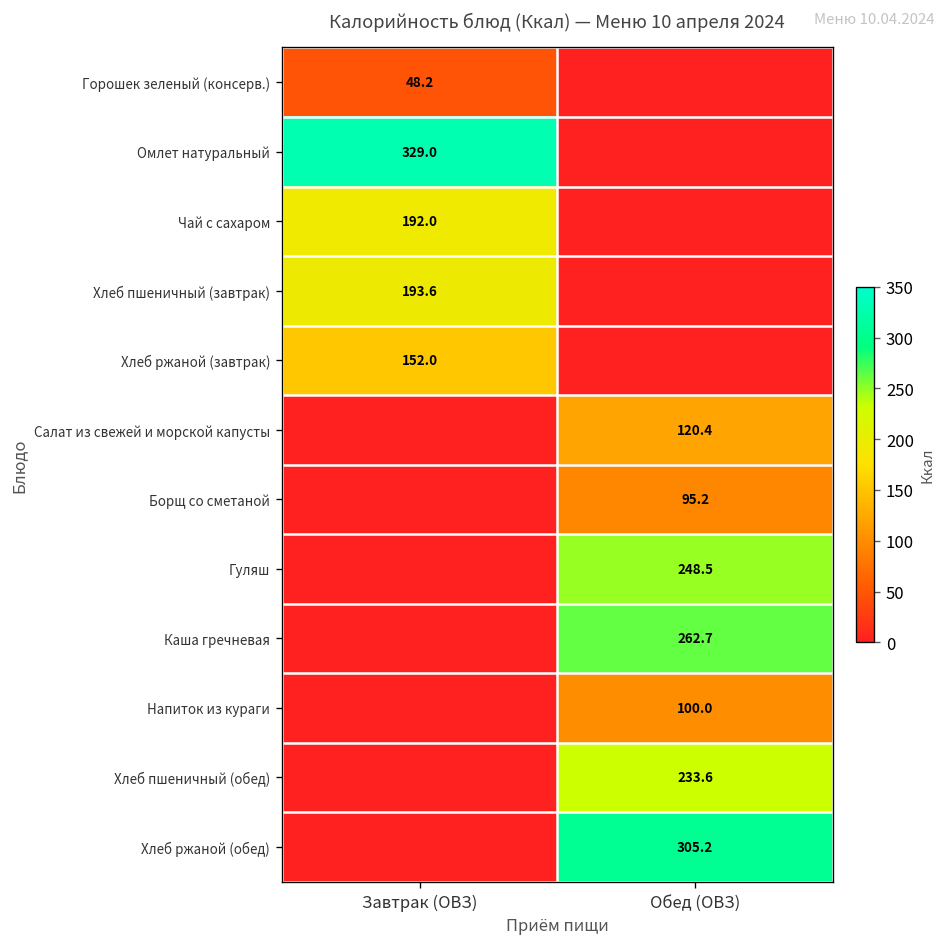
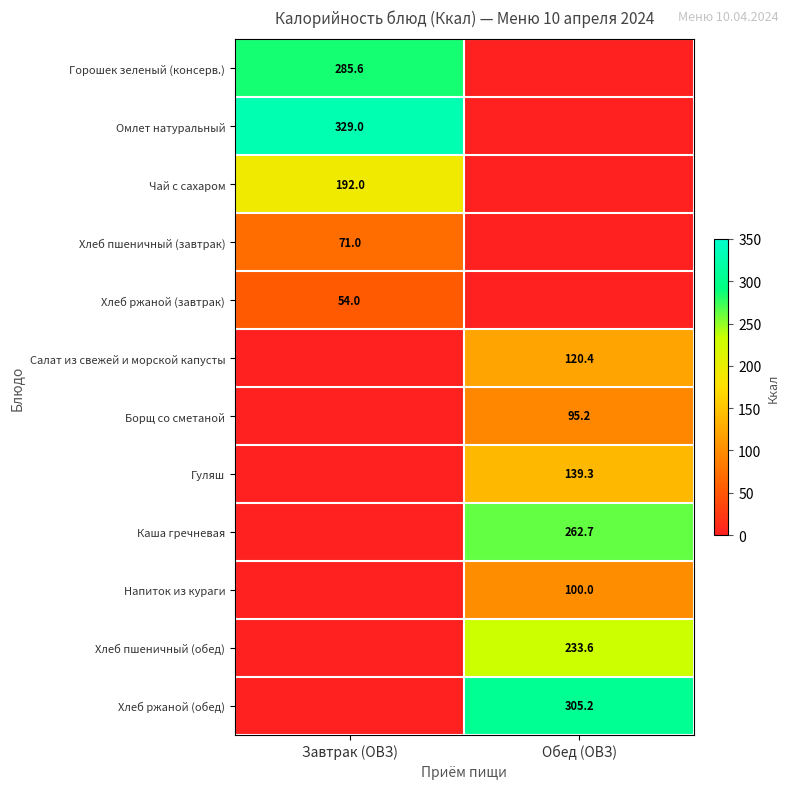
Горошек зеленый (консерв.), Завтрак (ОВЗ): 48.2 -> 285.6
Хлеб пшеничный (завтрак), Завтрак (ОВЗ): 193.6 -> 71.0
Хлеб ржаной (завтрак), Завтрак (ОВЗ): 152.0 -> 54.0
Гуляш, Обед (ОВЗ): 248.5 -> 139.3
